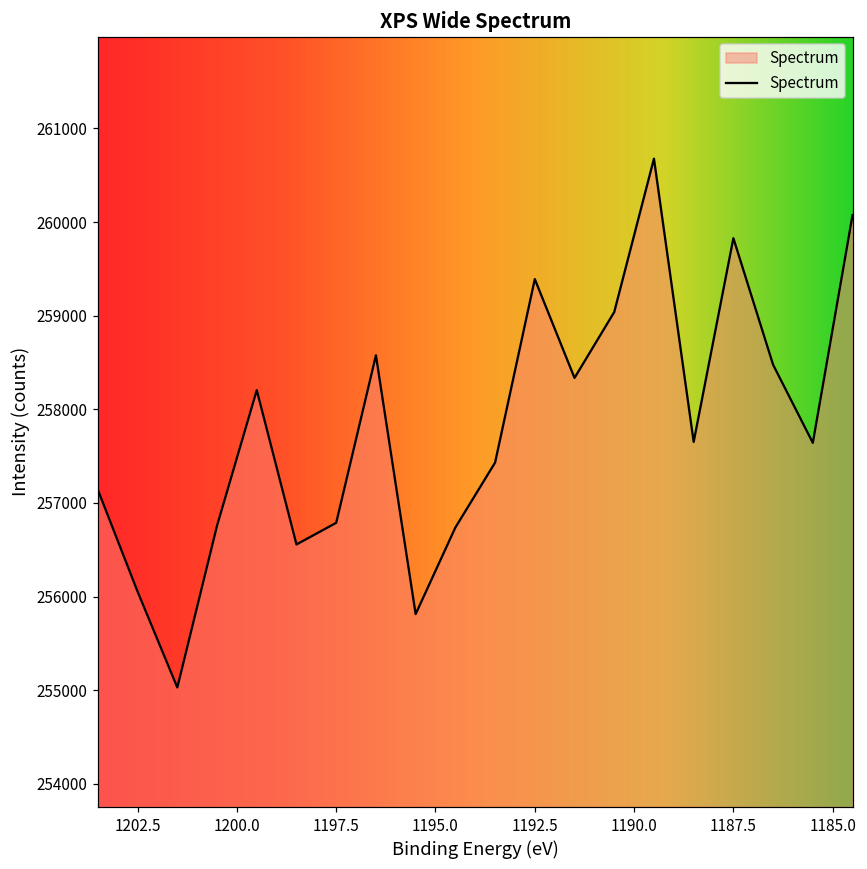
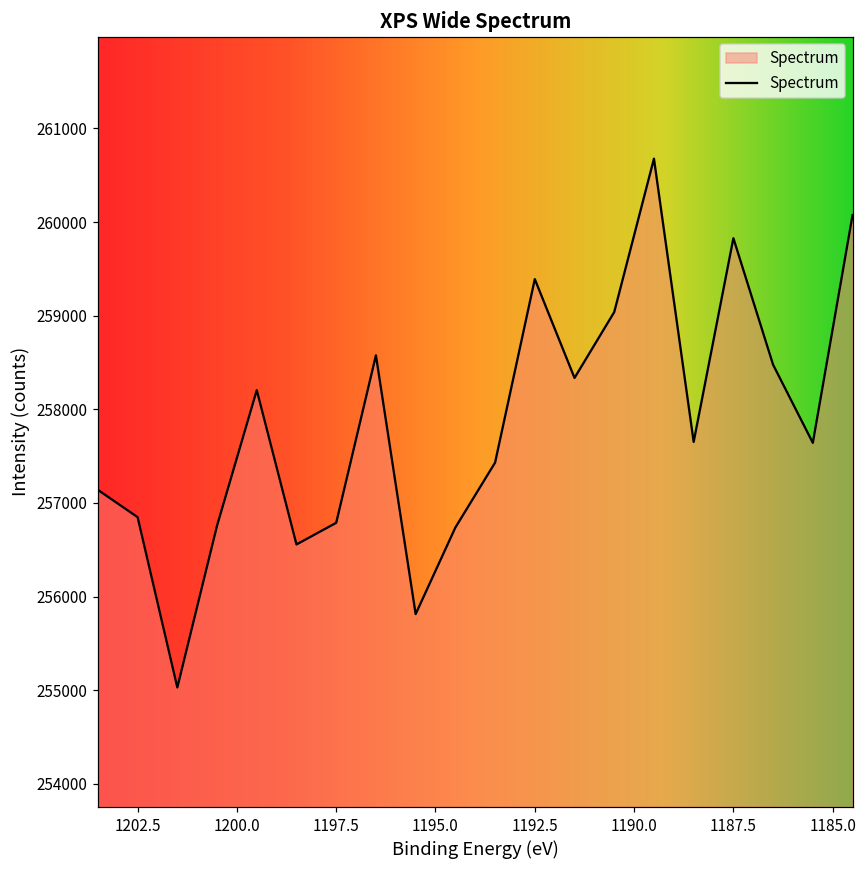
1202.5: 256100 -> 256800
